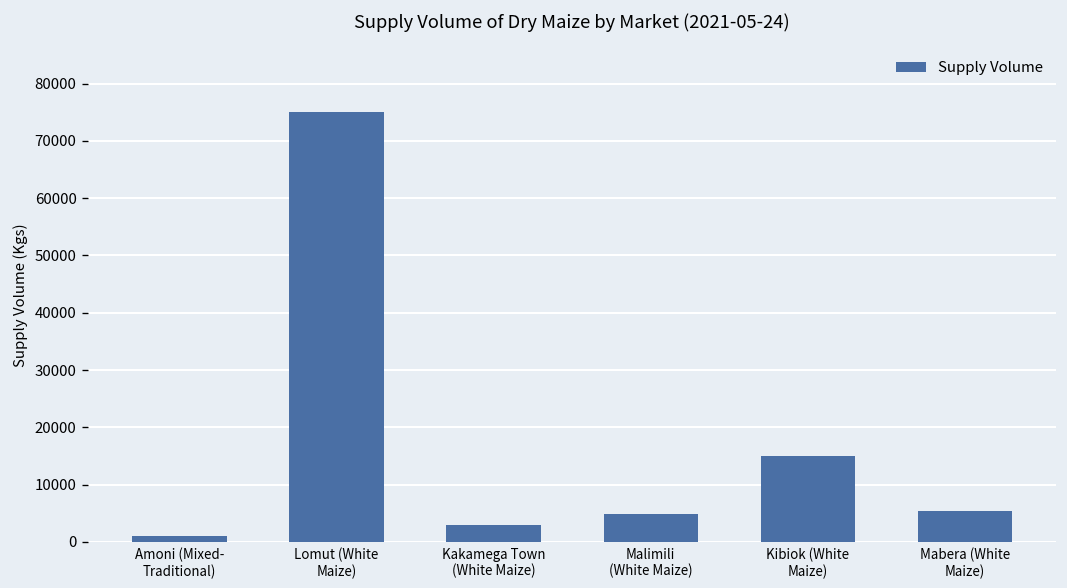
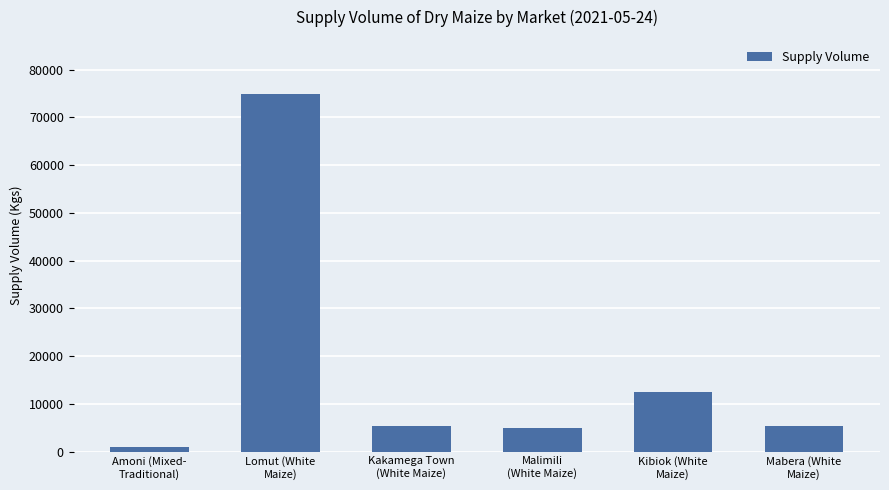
Kakamega Town (White Maize): 3000 -> 5000
Kibiok (White Maize): 15000 -> 13000
